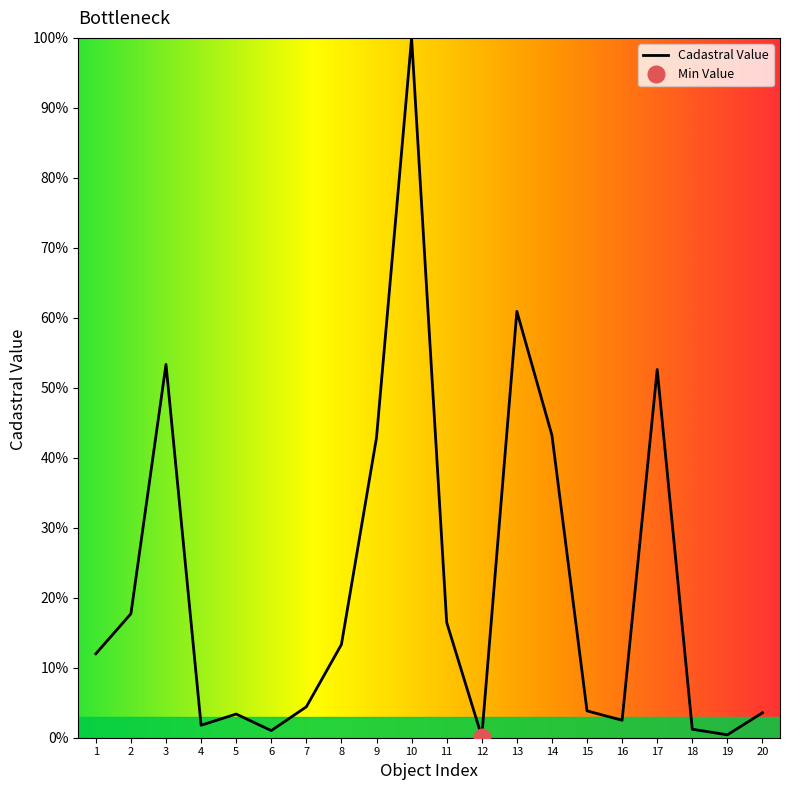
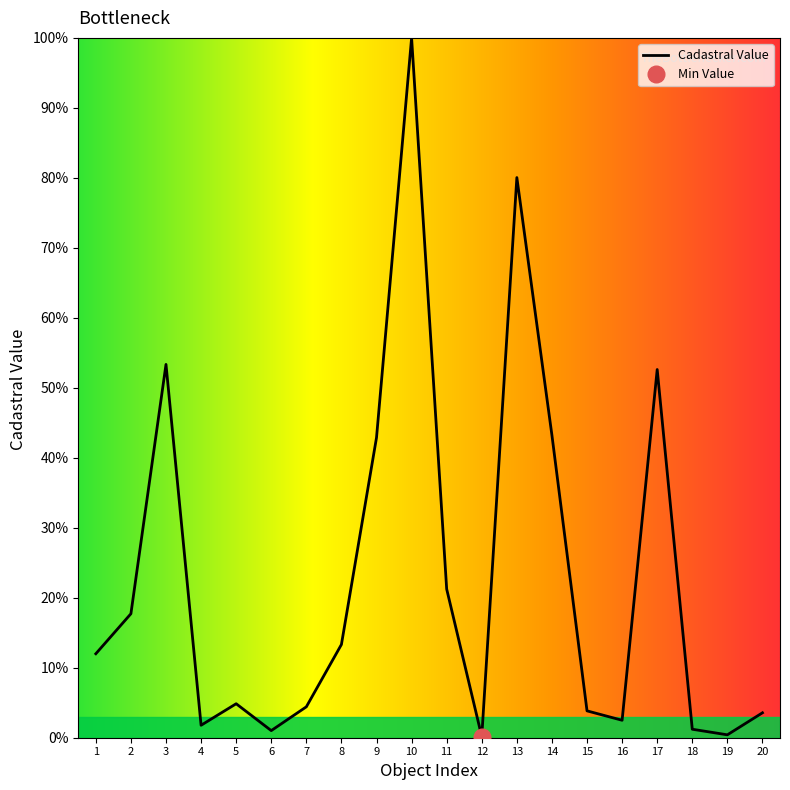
Cadastral Value, 5: 3% -> 5%
Cadastral Value, 11: 16% -> 21%
Cadastral Value, 13: 61% -> 80%
